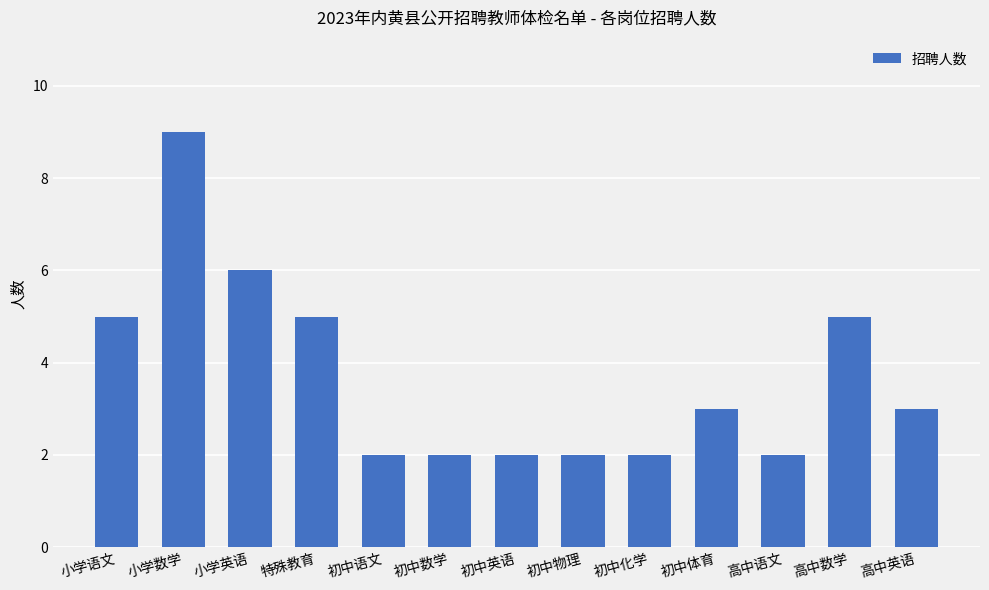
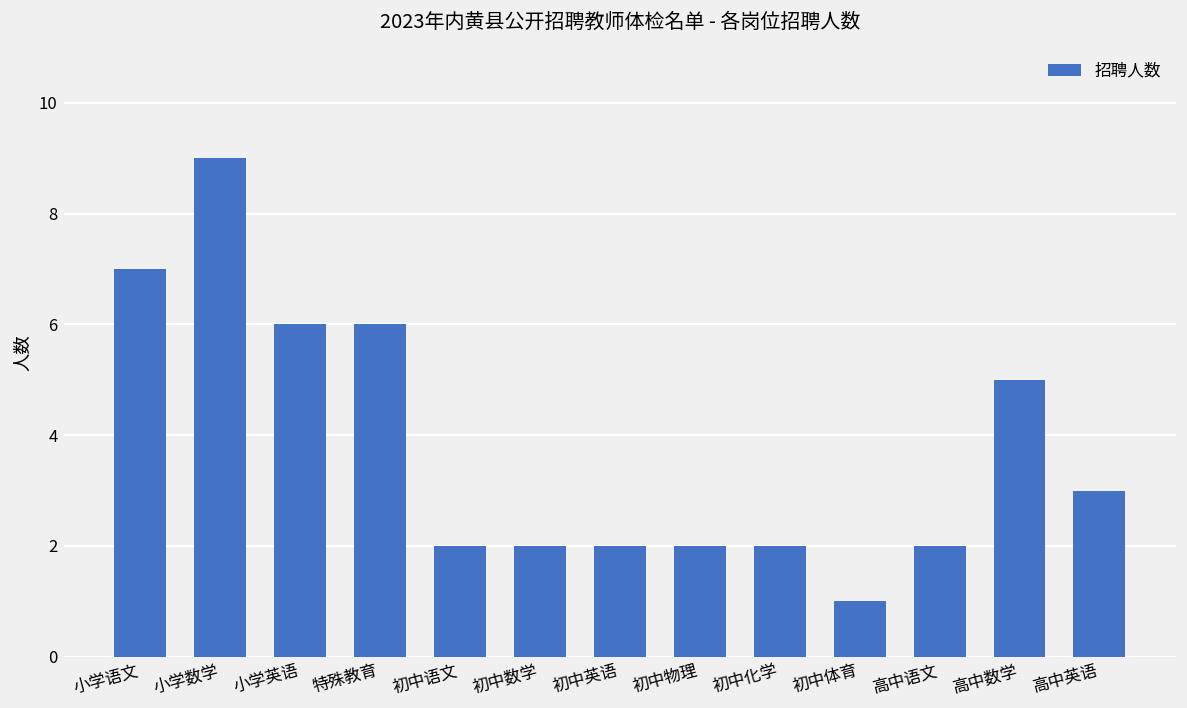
小学语文: 5 -> 7
特殊教育: 5 -> 6
初中体育: 3 -> 1
